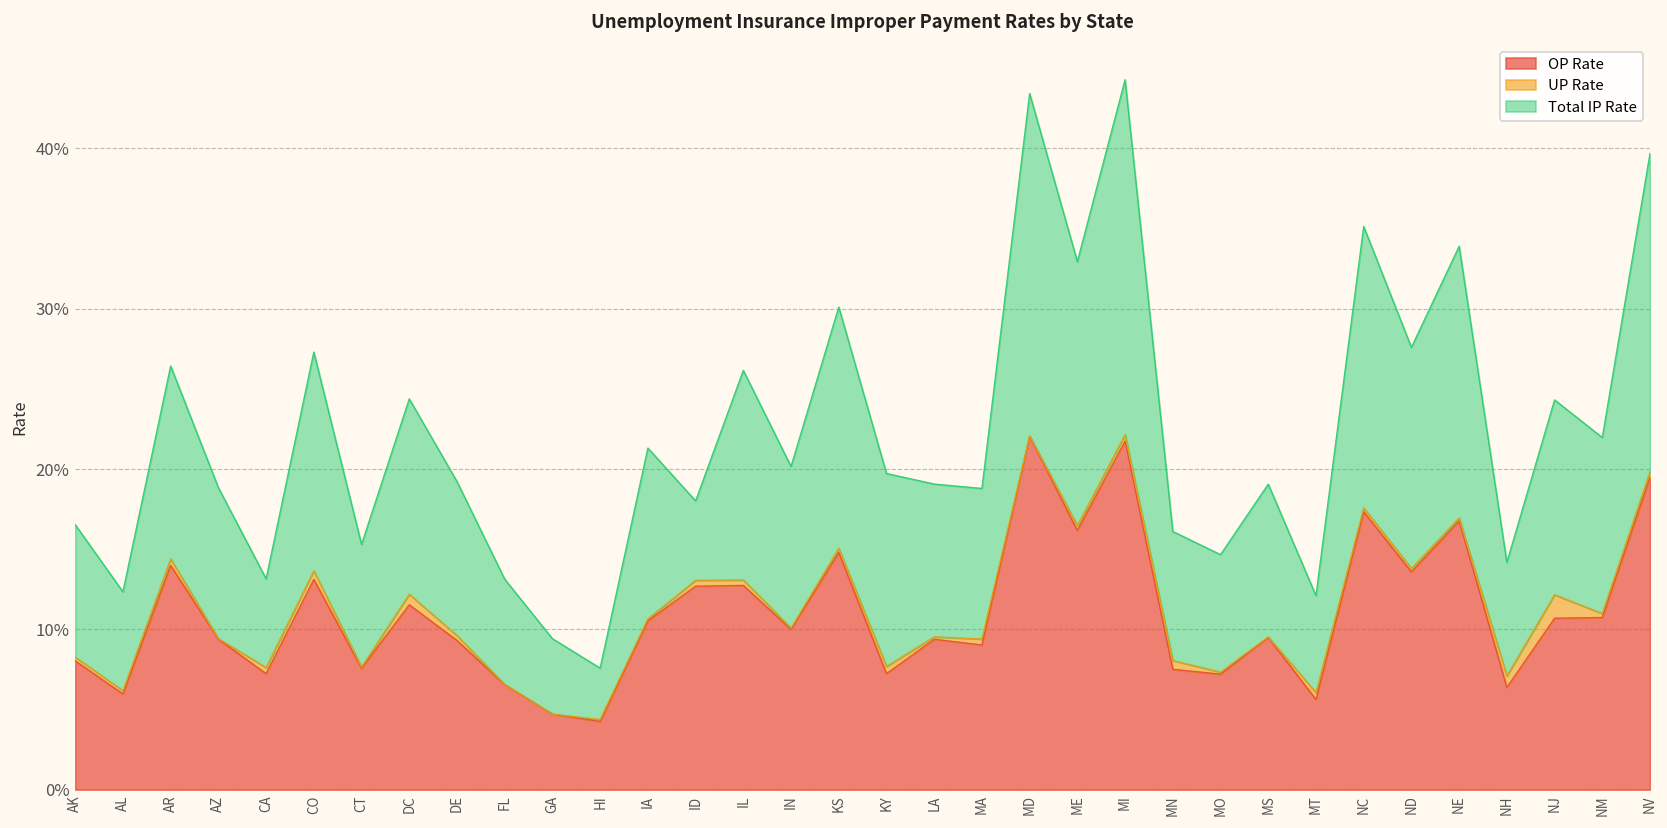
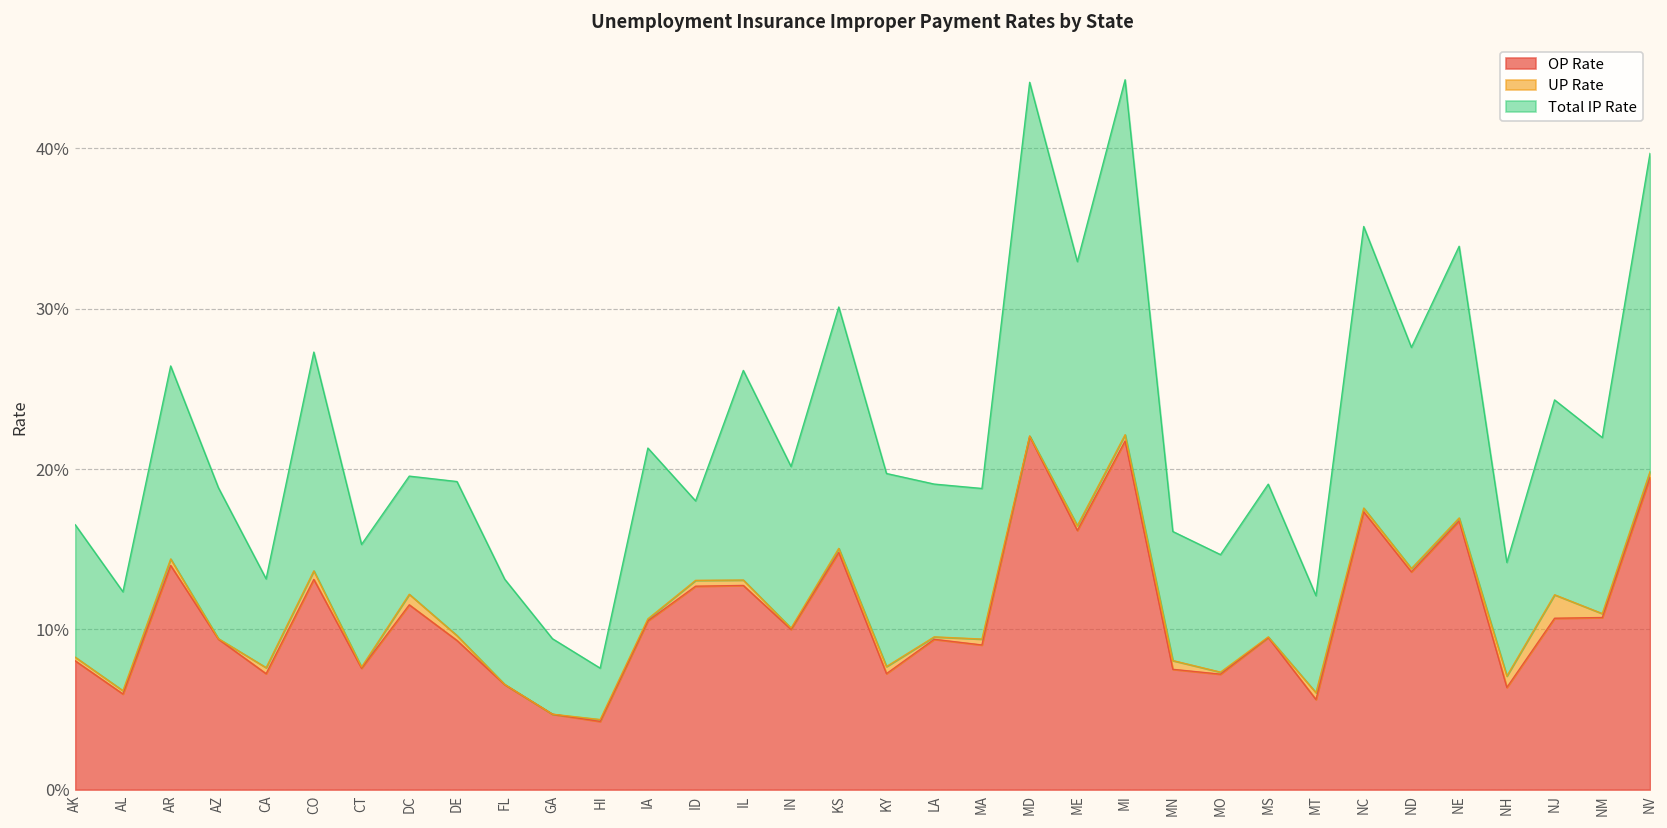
Total IP Rate, DC: 12.2% -> 7.4%
Total IP Rate, MD: 21.4% -> 22.1%
